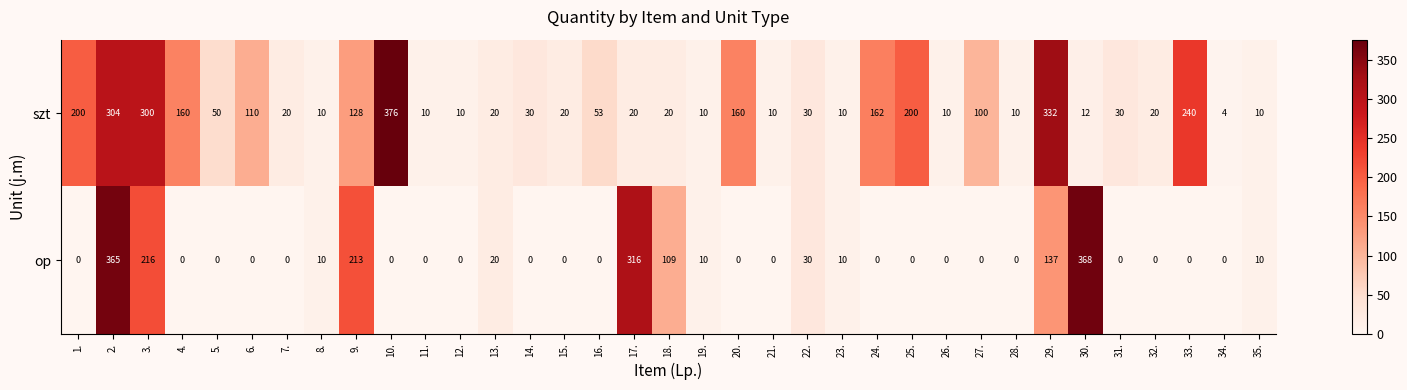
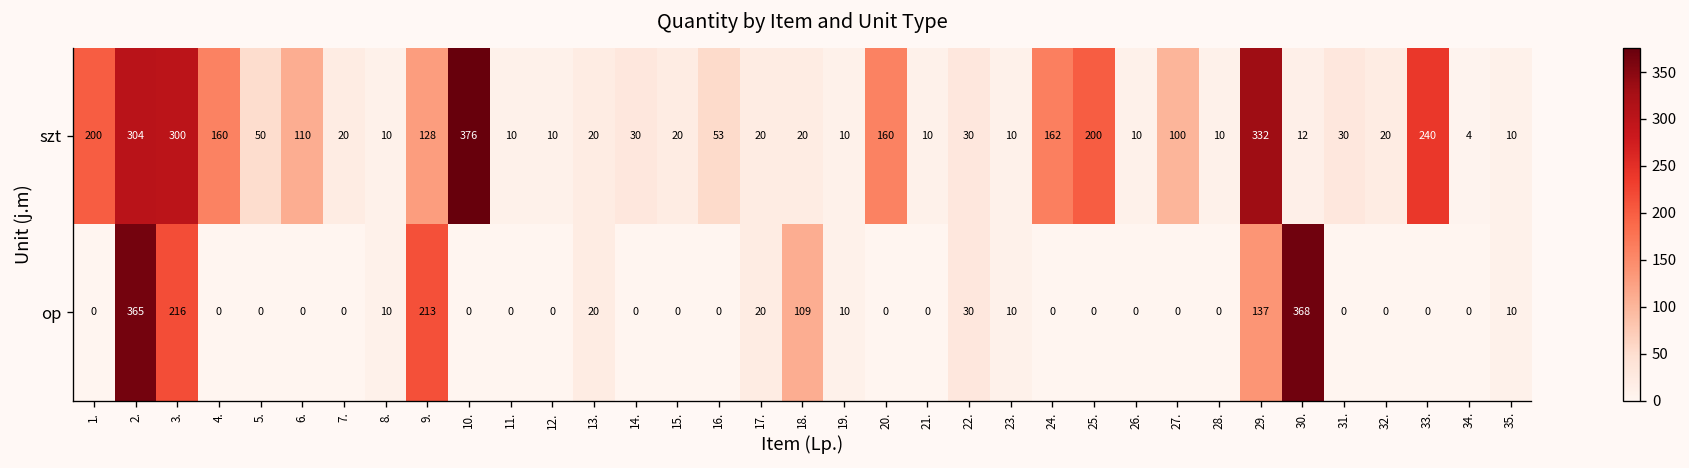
op, 17.: 316 -> 20
